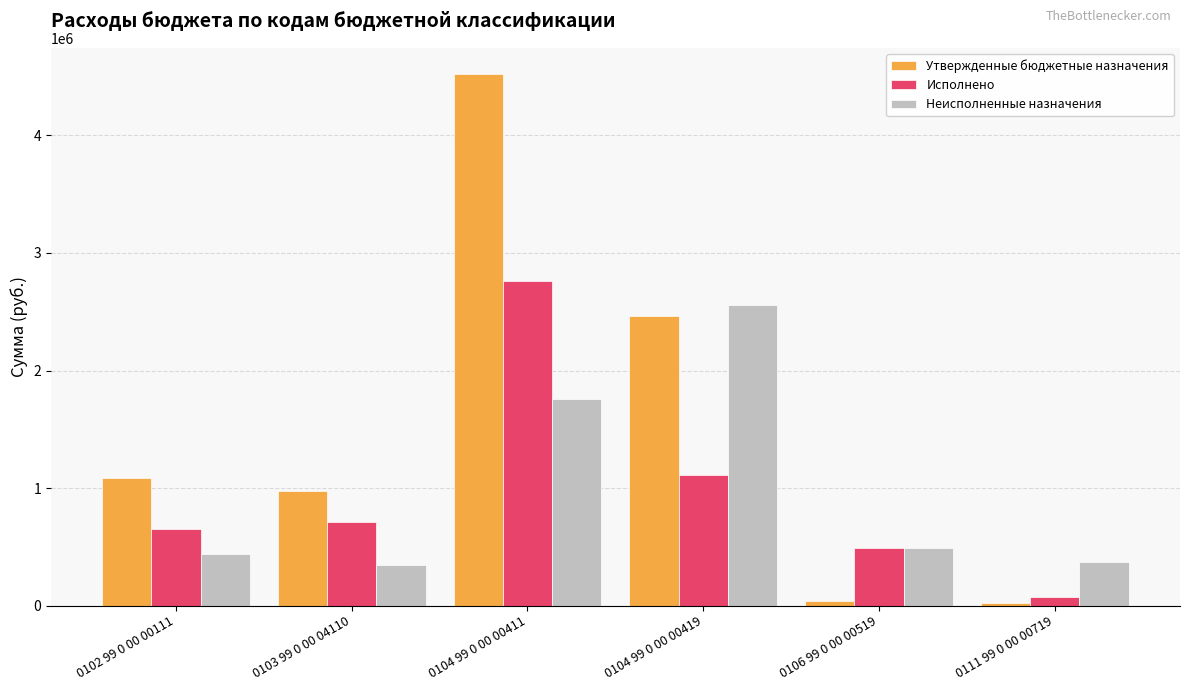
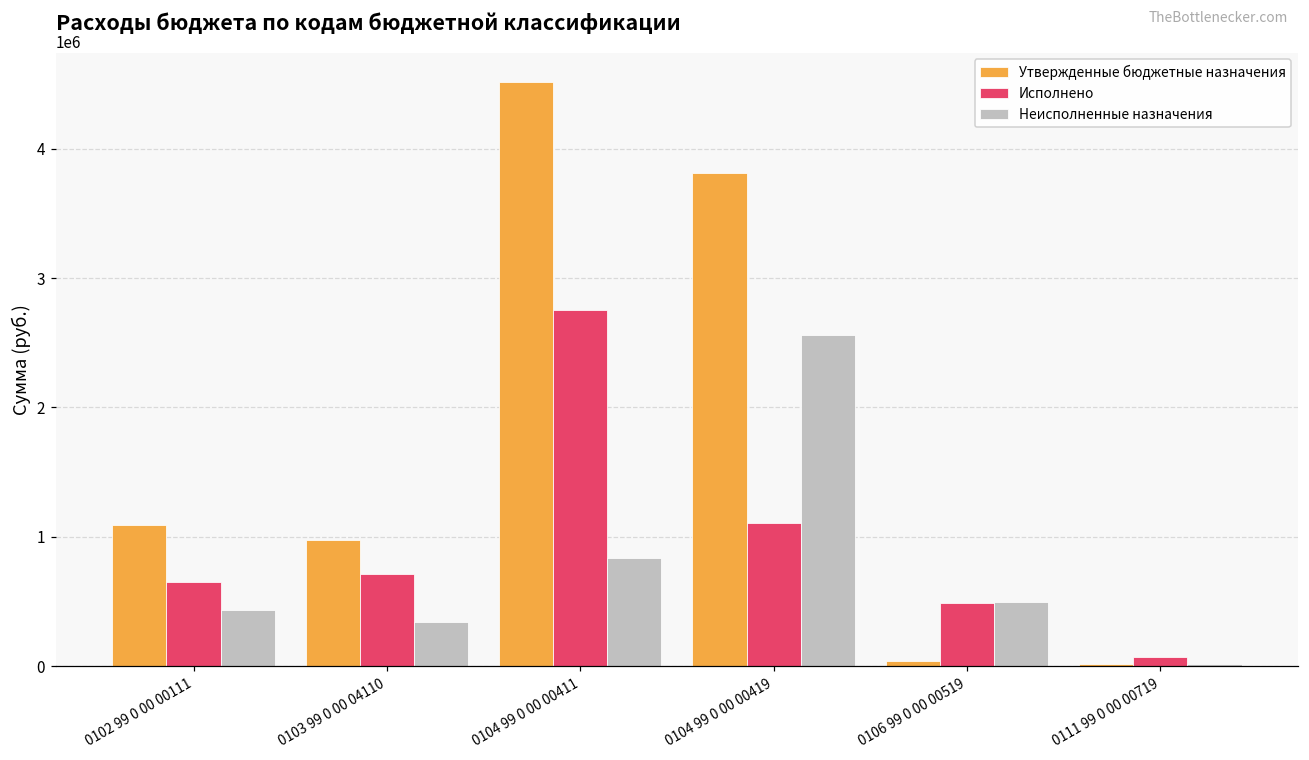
Неисполненные назначения, 0104 99 0 00 00411: 1760000 -> 840000
Утвержденные бюджетные назначения, 0104 99 0 00 00419: 2470000 -> 3810000
Неисполненные назначения, 0111 99 0 00 00719: 370000 -> 20000
